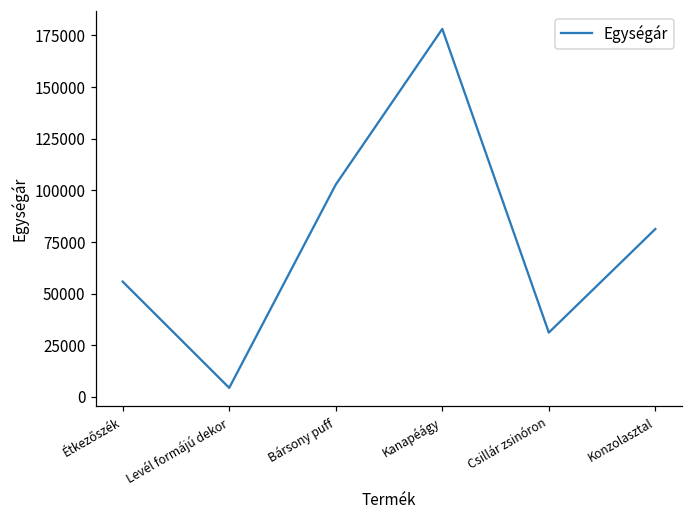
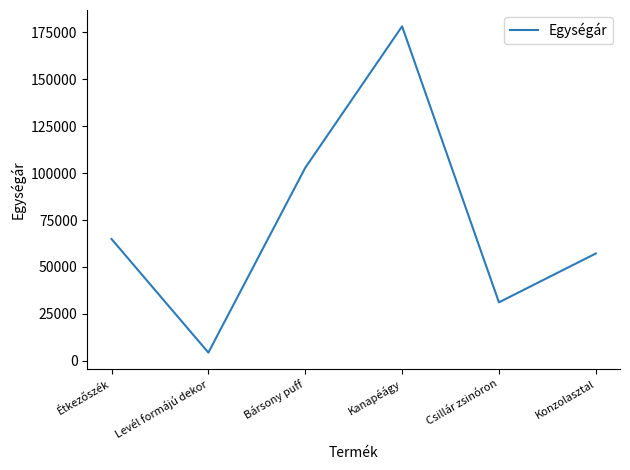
Étkezőszék: 56000 -> 65000
Konzolasztal: 81000 -> 57000
